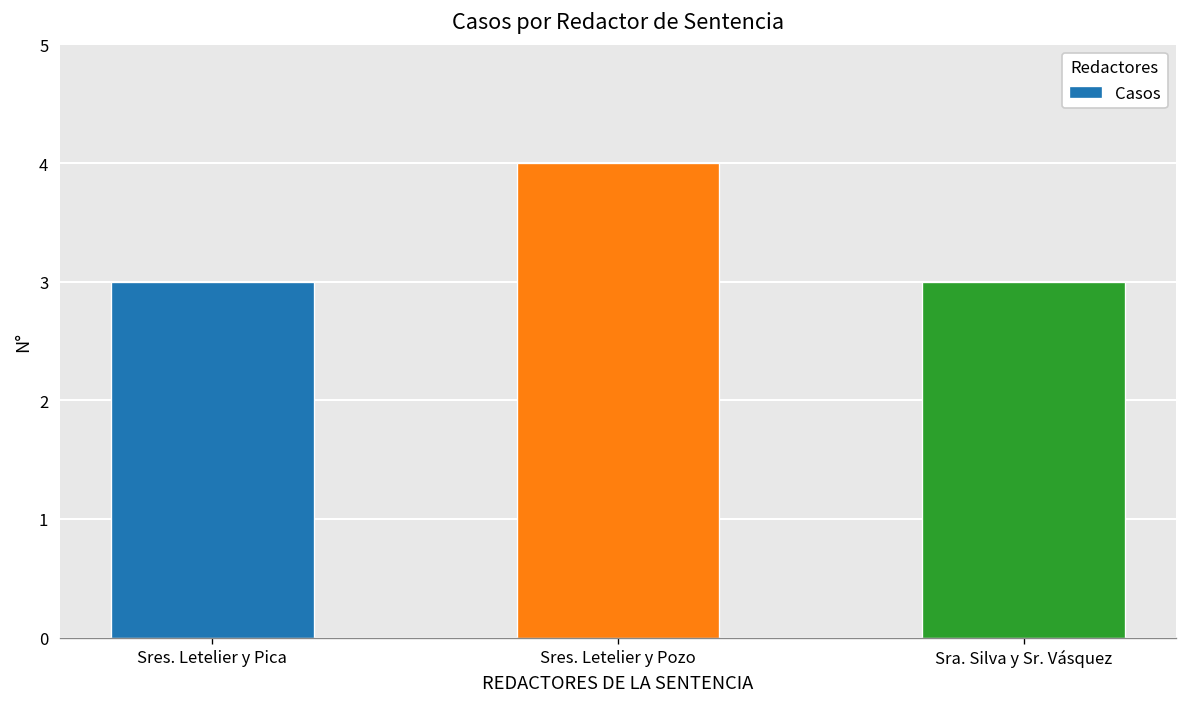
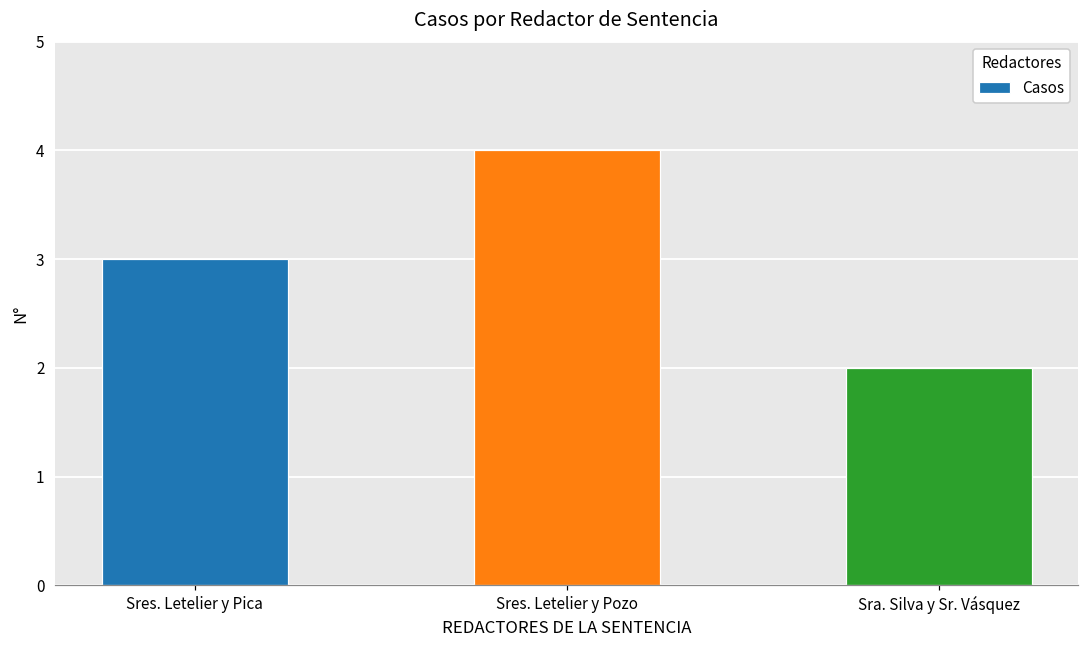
Sra. Silva y Sr. Vásquez: 3 -> 2
